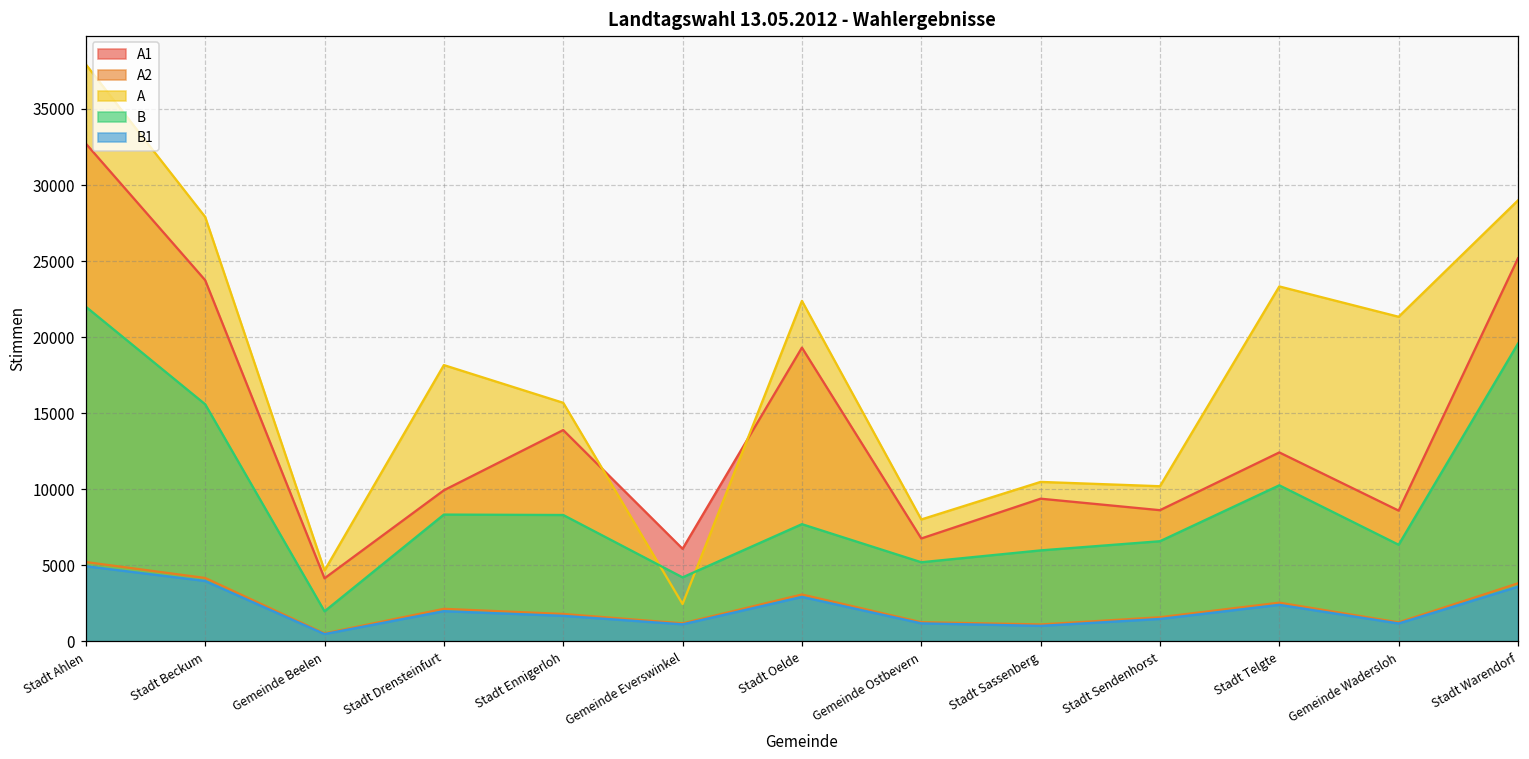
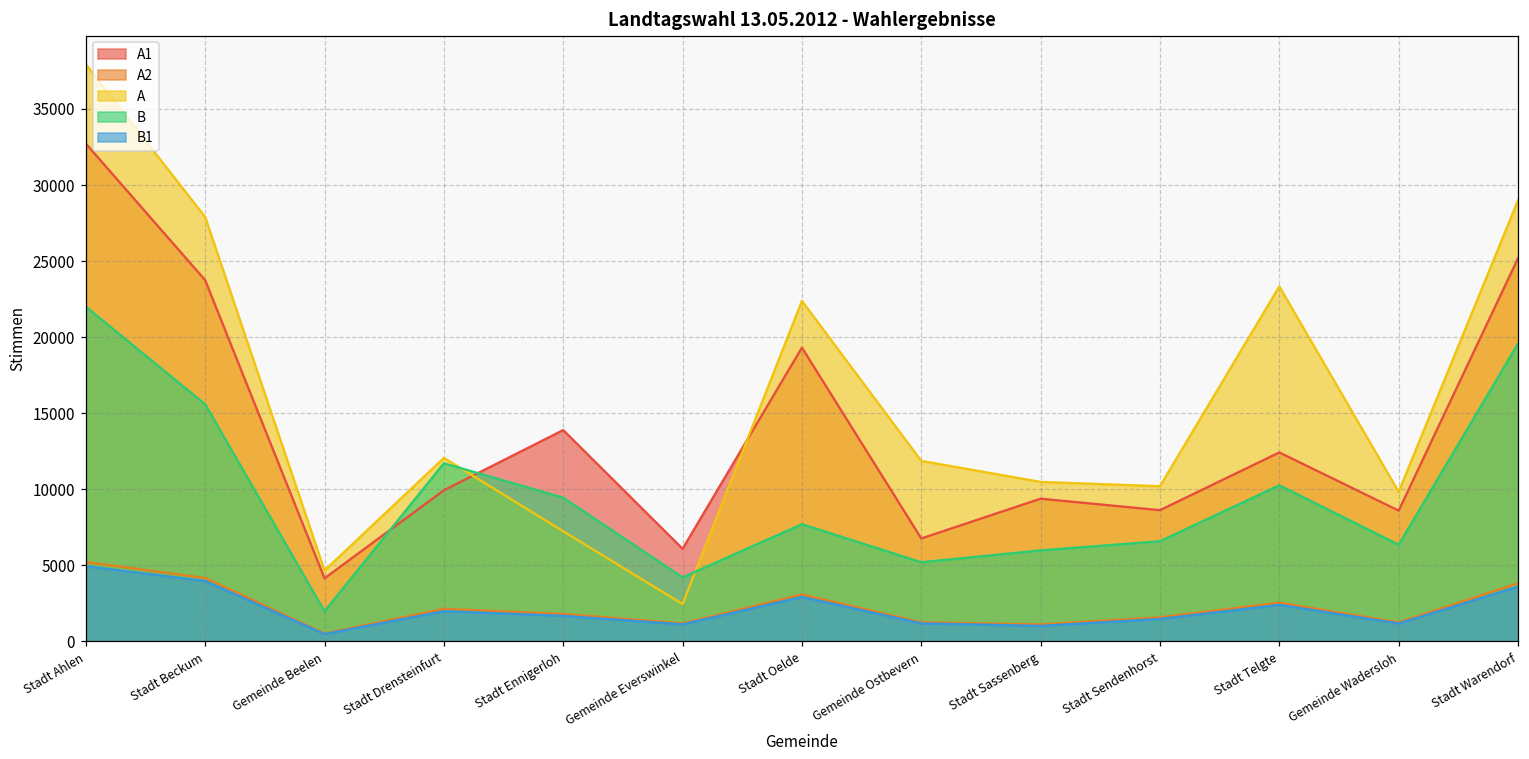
A, Stadt Drensteinfurt: 18200 -> 12100
B, Stadt Drensteinfurt: 8300 -> 11700
A, Stadt Ennigerloh: 15700 -> 7200
B, Stadt Ennigerloh: 8300 -> 9400
A, Gemeinde Ostbevern: 8000 -> 11900
A, Gemeinde Wadersloh: 21300 -> 9800
